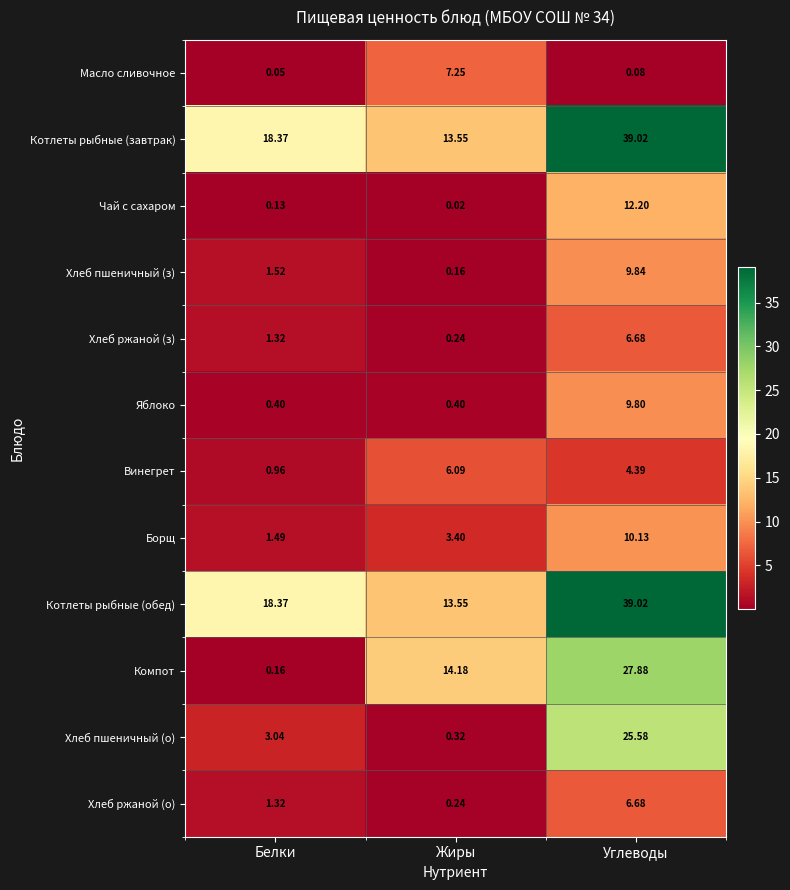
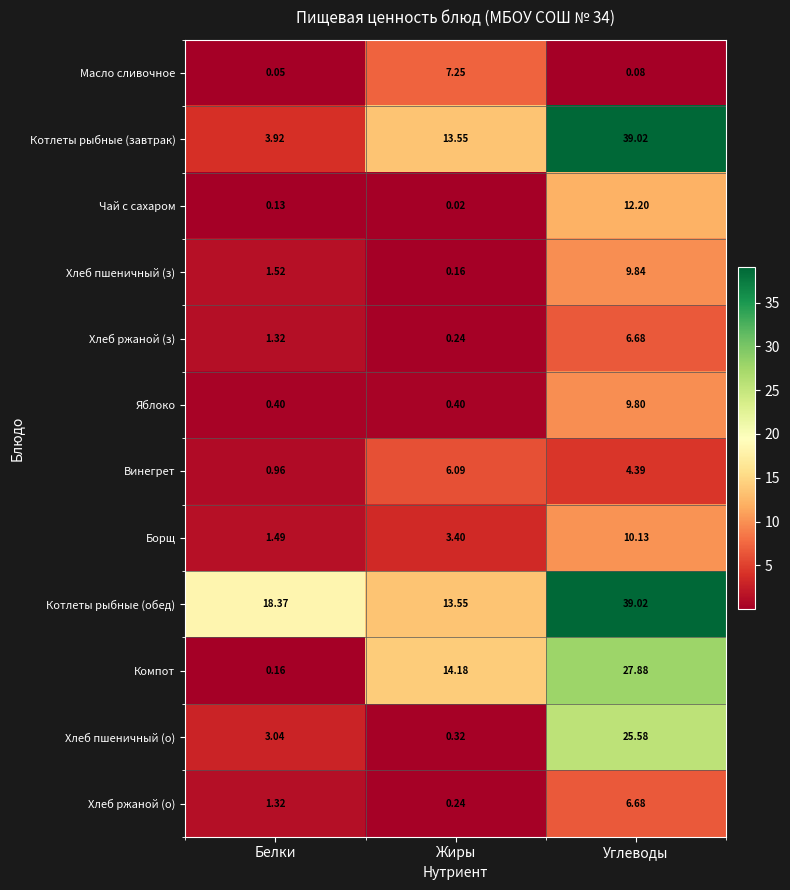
Котлеты рыбные (завтрак), Белки: 18.37 -> 3.92
